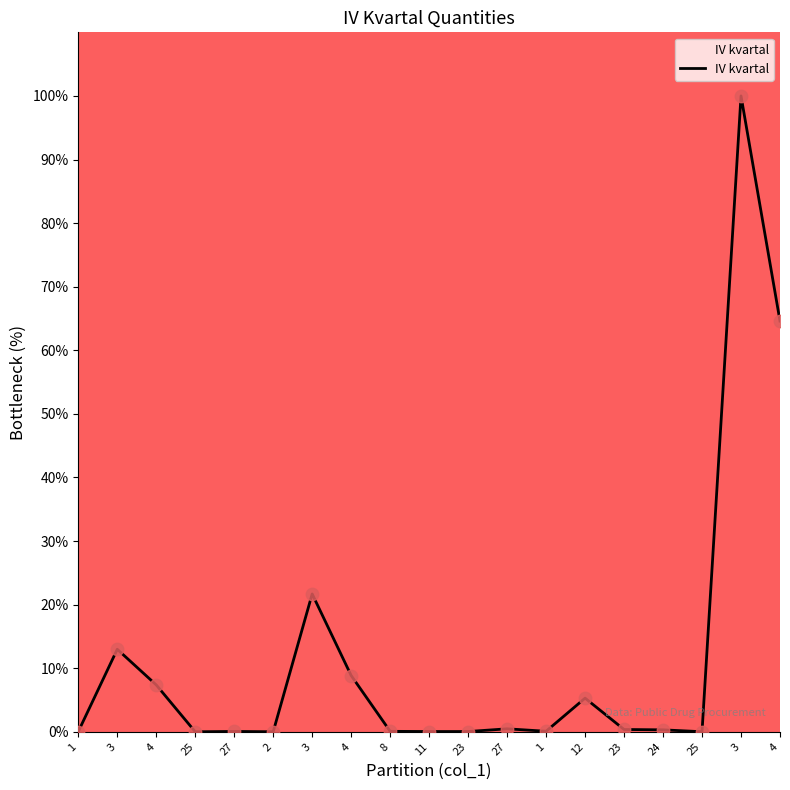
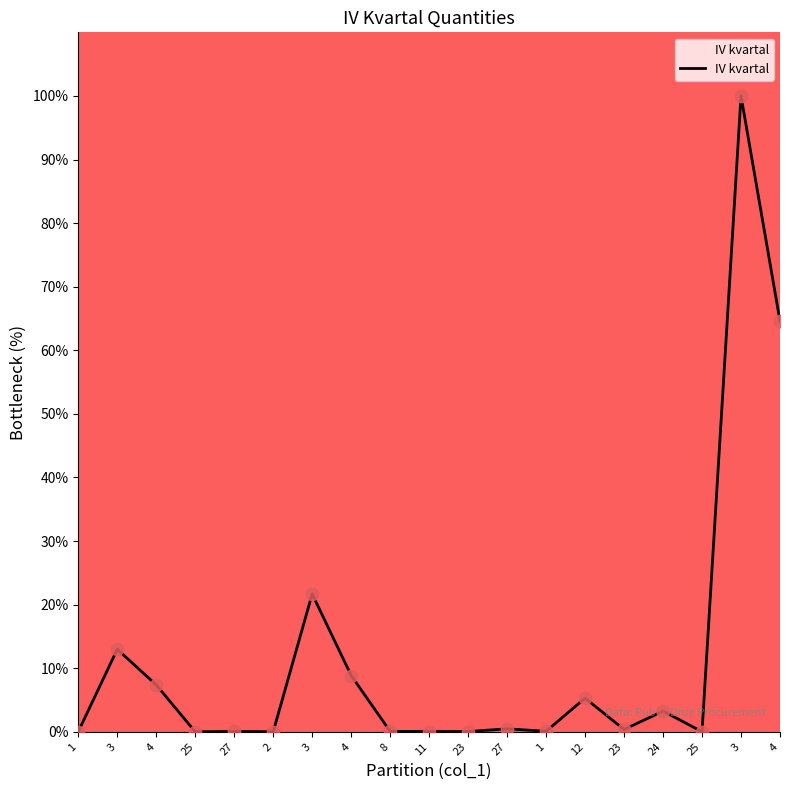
24: 0% -> 3%
